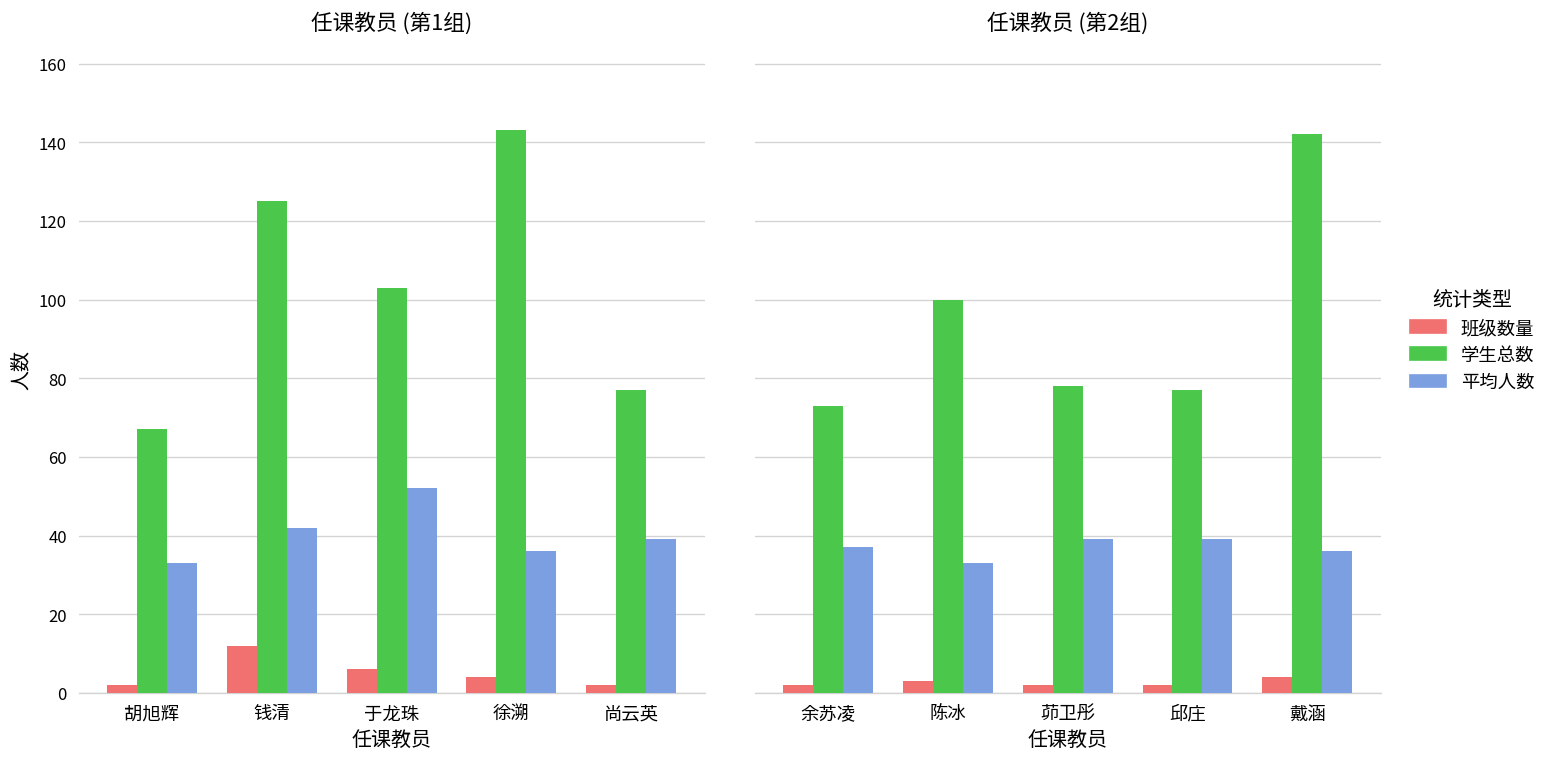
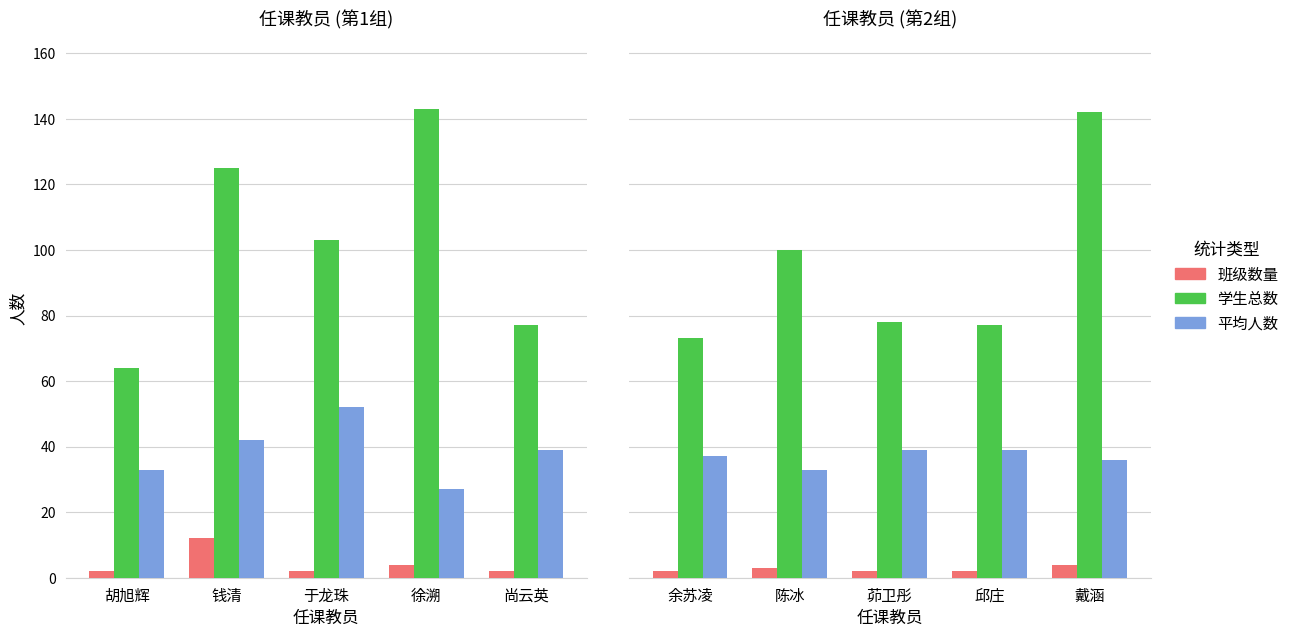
任课教员 (第1组), 学生总数, 胡旭辉: 67 -> 64
任课教员 (第1组), 班级数量, 于龙珠: 6 -> 2
任课教员 (第1组), 平均人数, 徐溯: 36 -> 27
